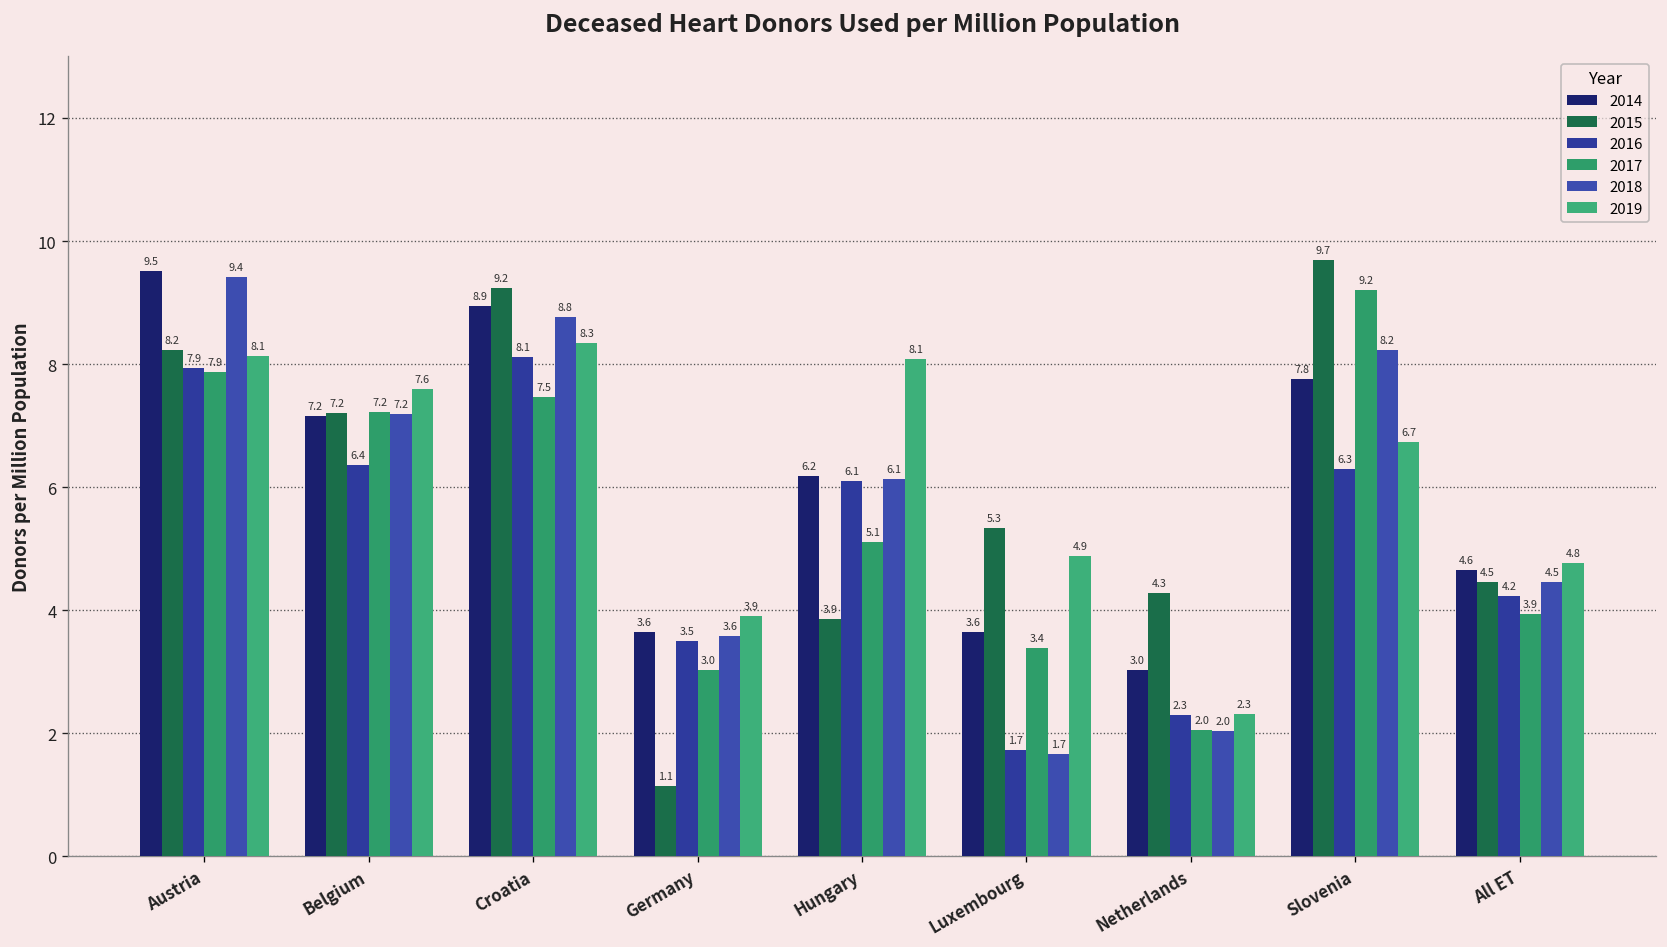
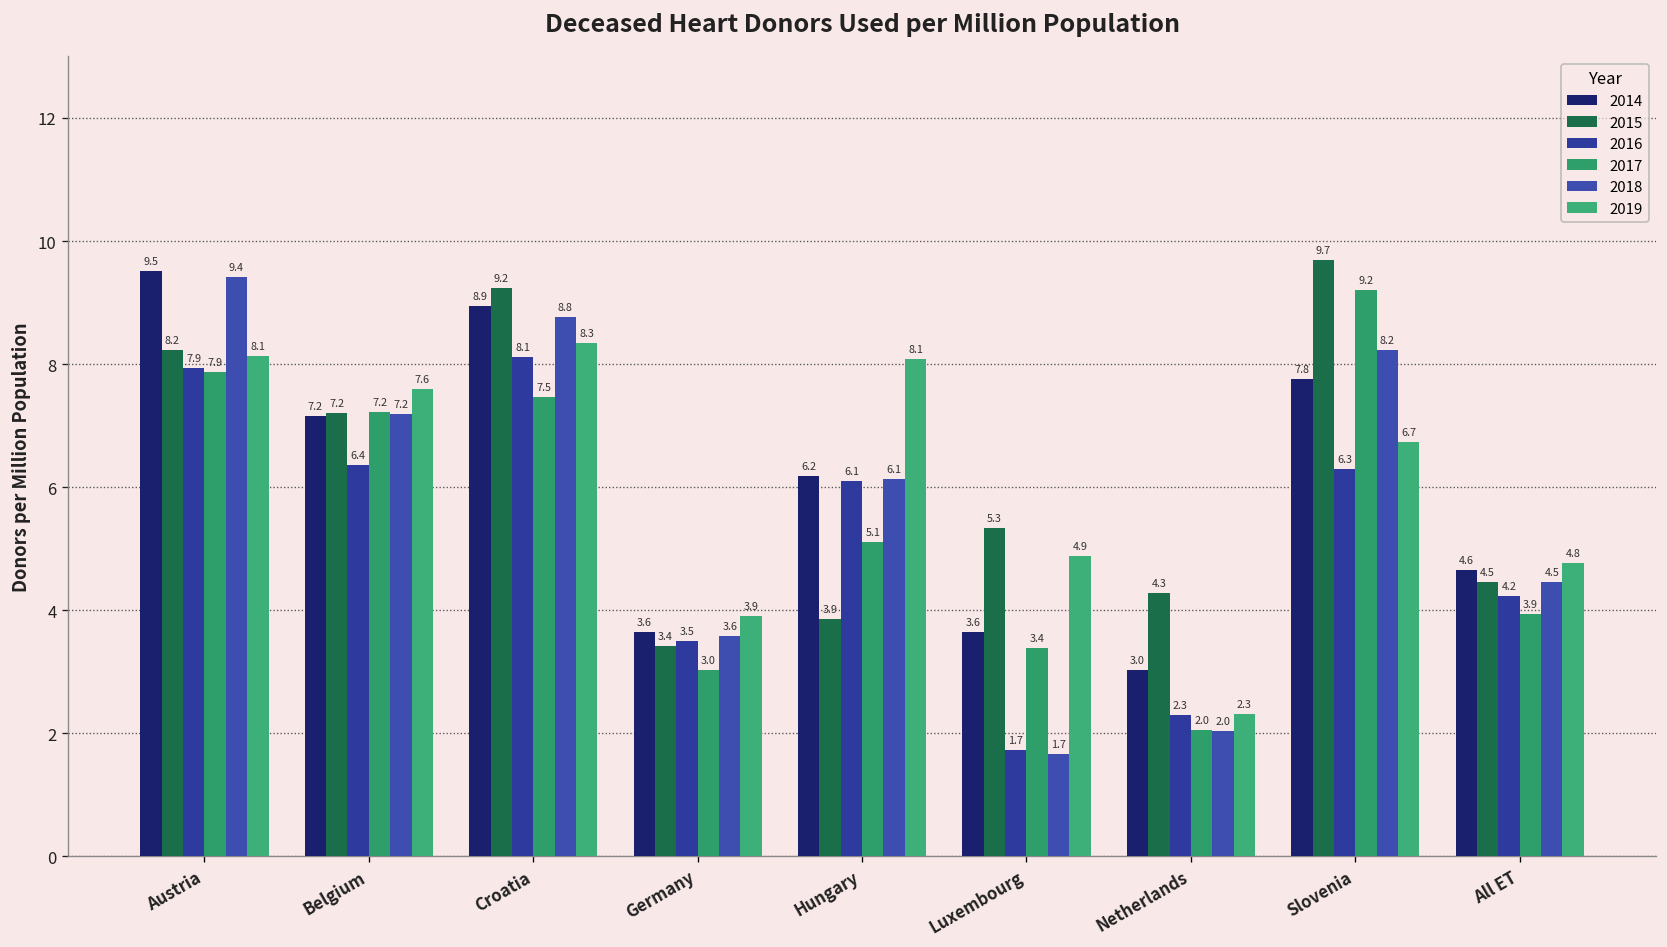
2015, Germany: 1.1 -> 3.4
